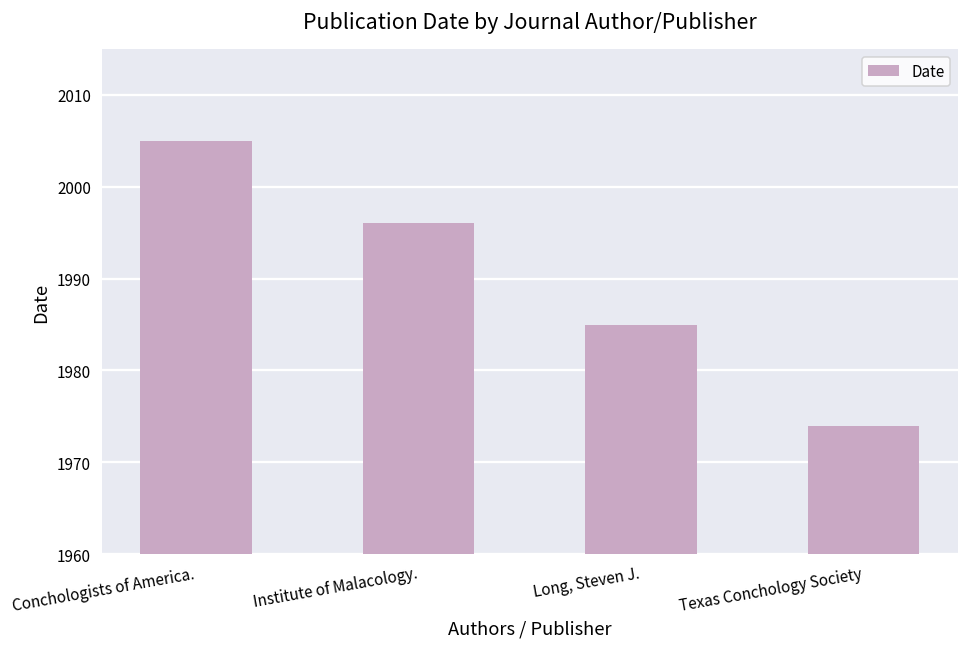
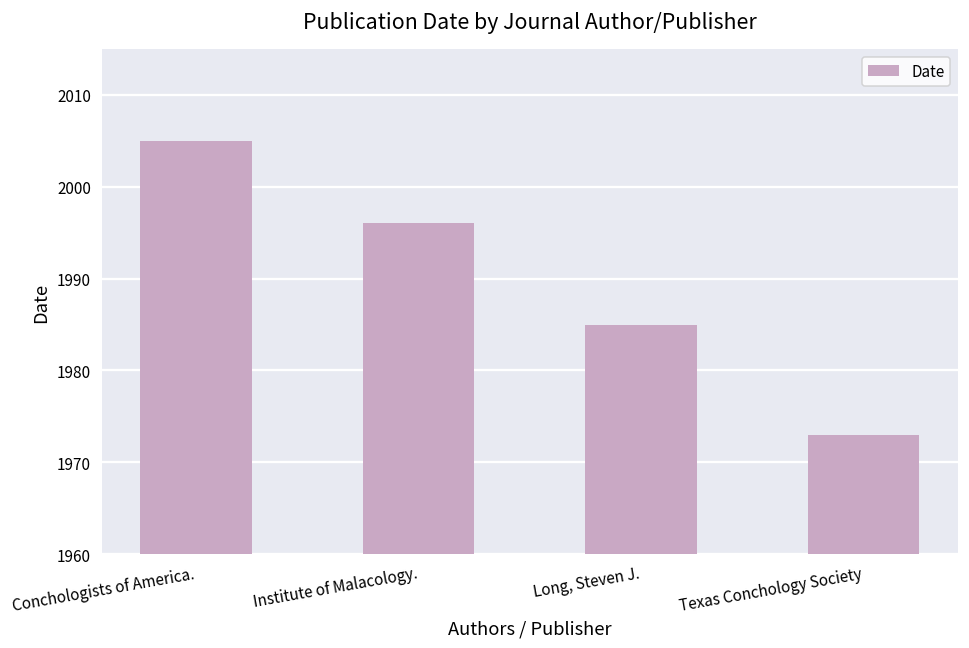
Texas Conchology Society: 1974 -> 1973
